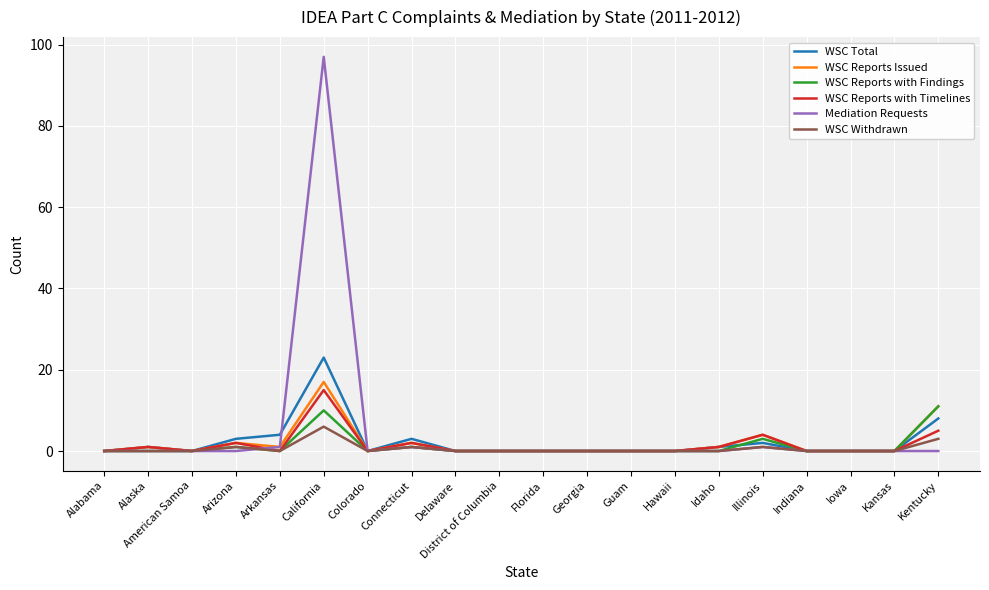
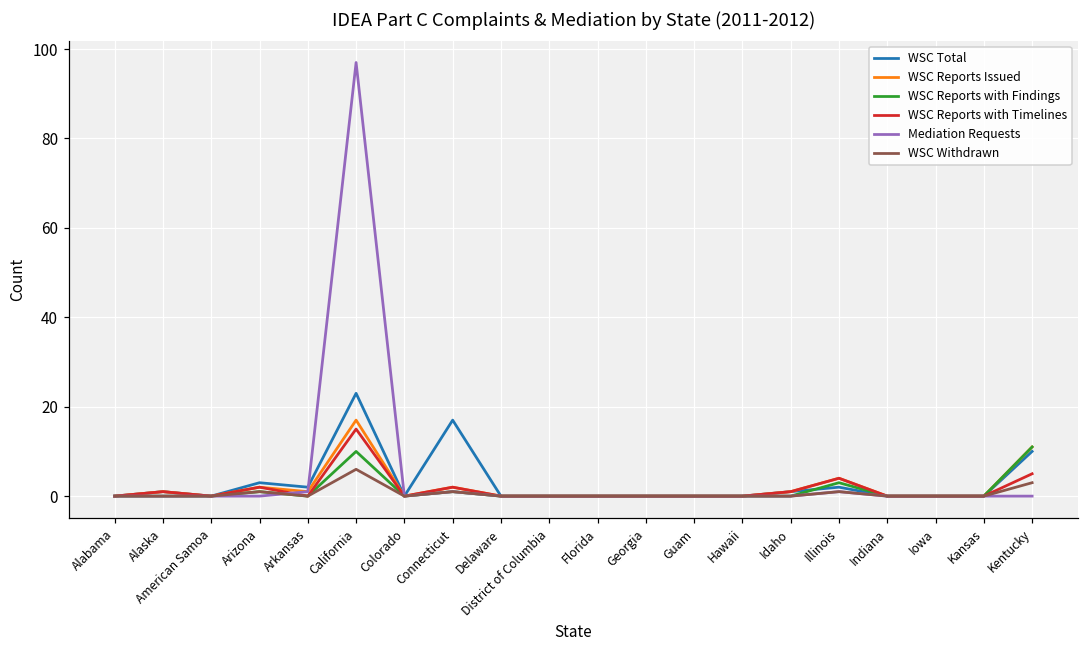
WSC Total, Arkansas: 4 -> 2
WSC Total, Connecticut: 3 -> 17
WSC Total, Kentucky: 8 -> 10
